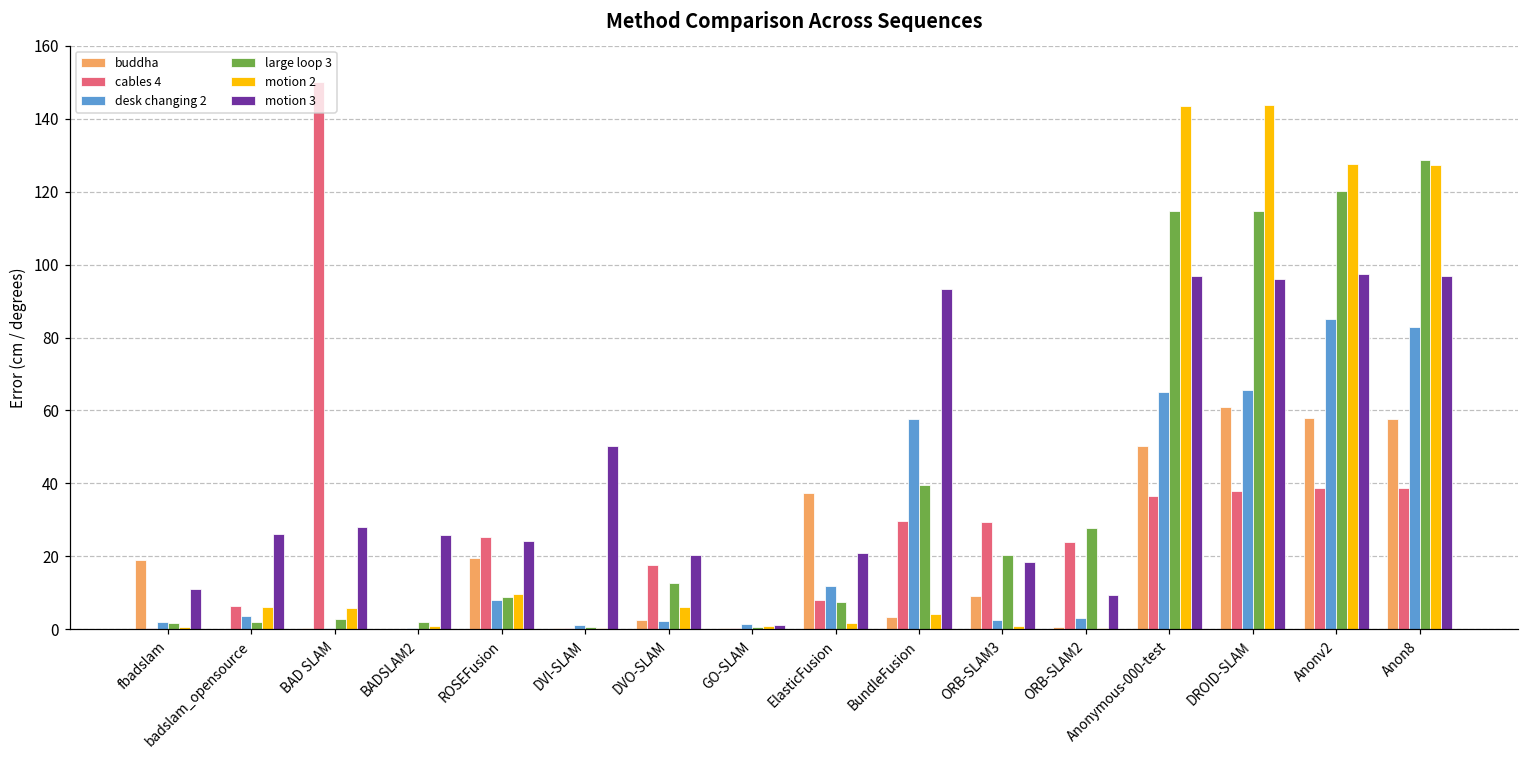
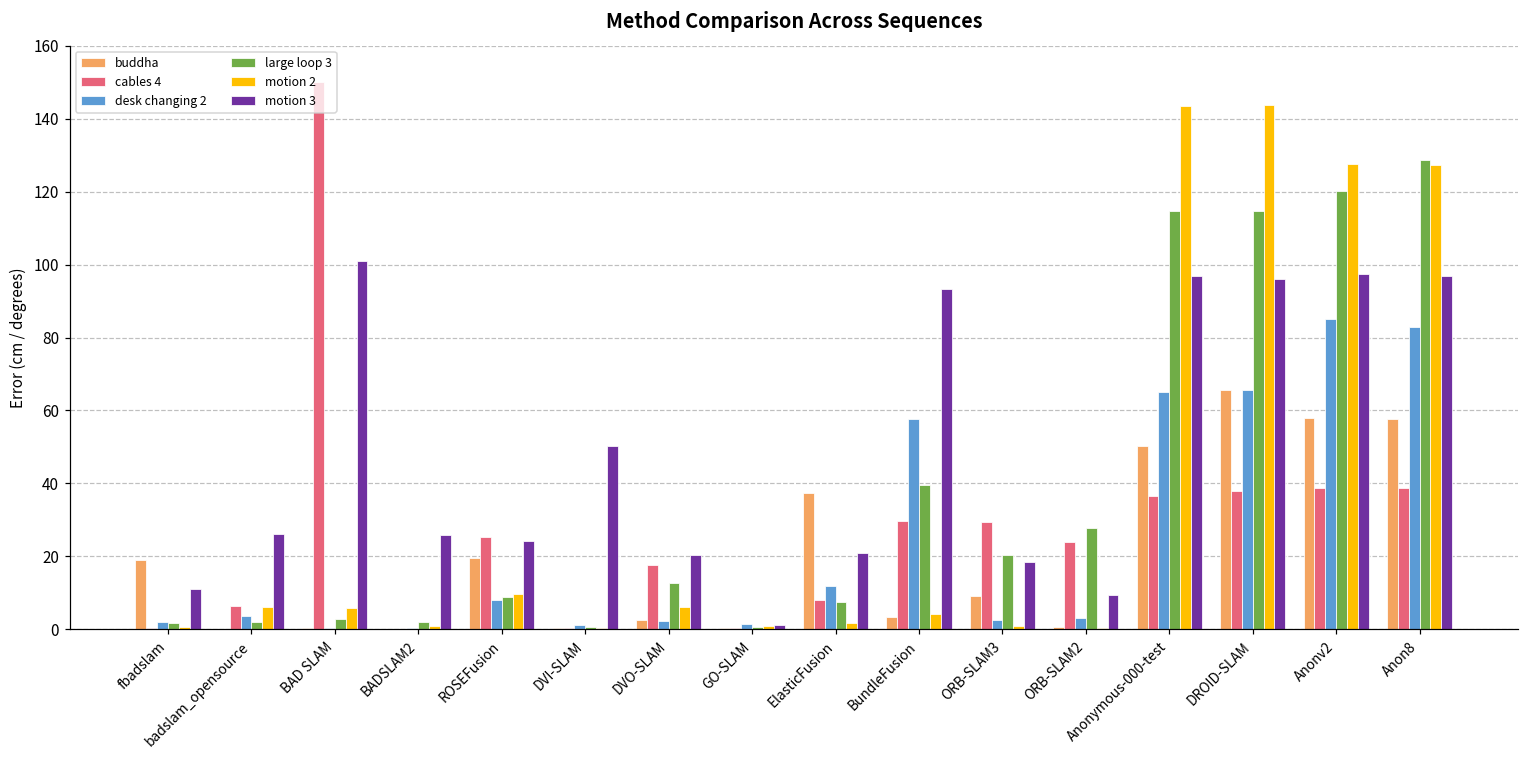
motion 3, BAD SLAM: 28 -> 101
buddha, DROID-SLAM: 61 -> 66
